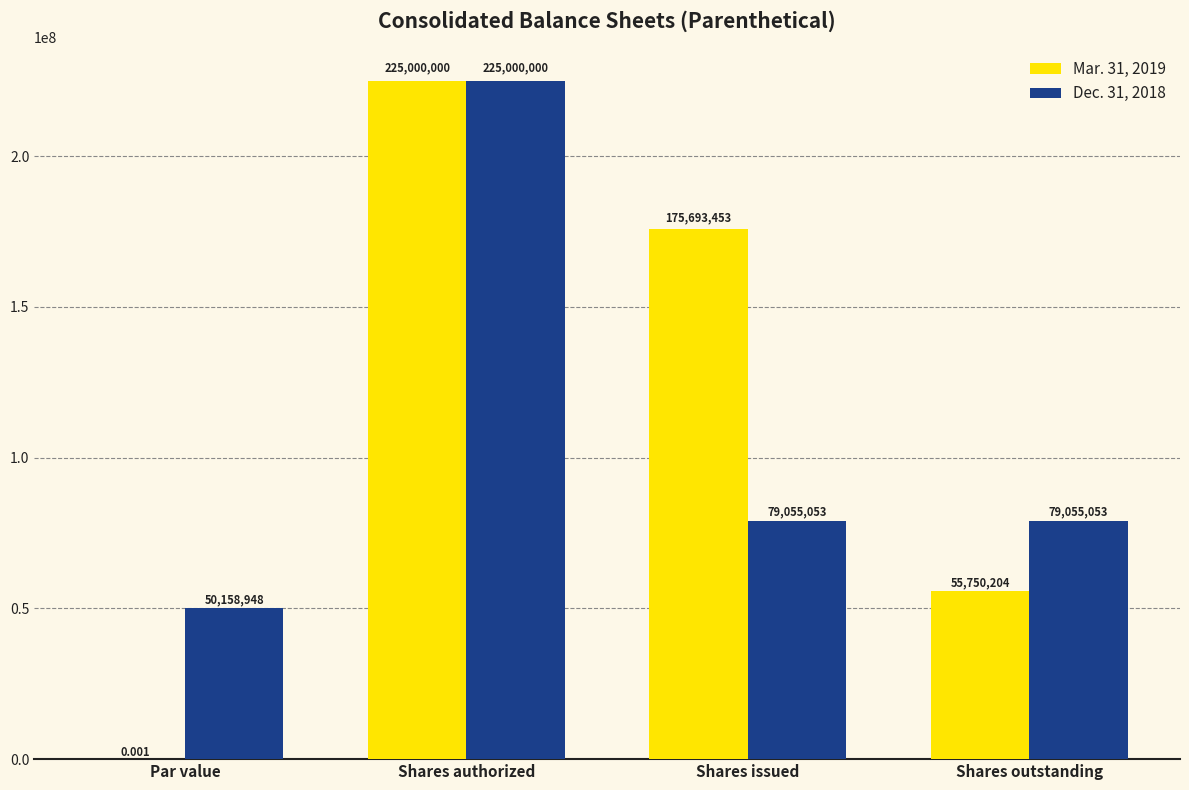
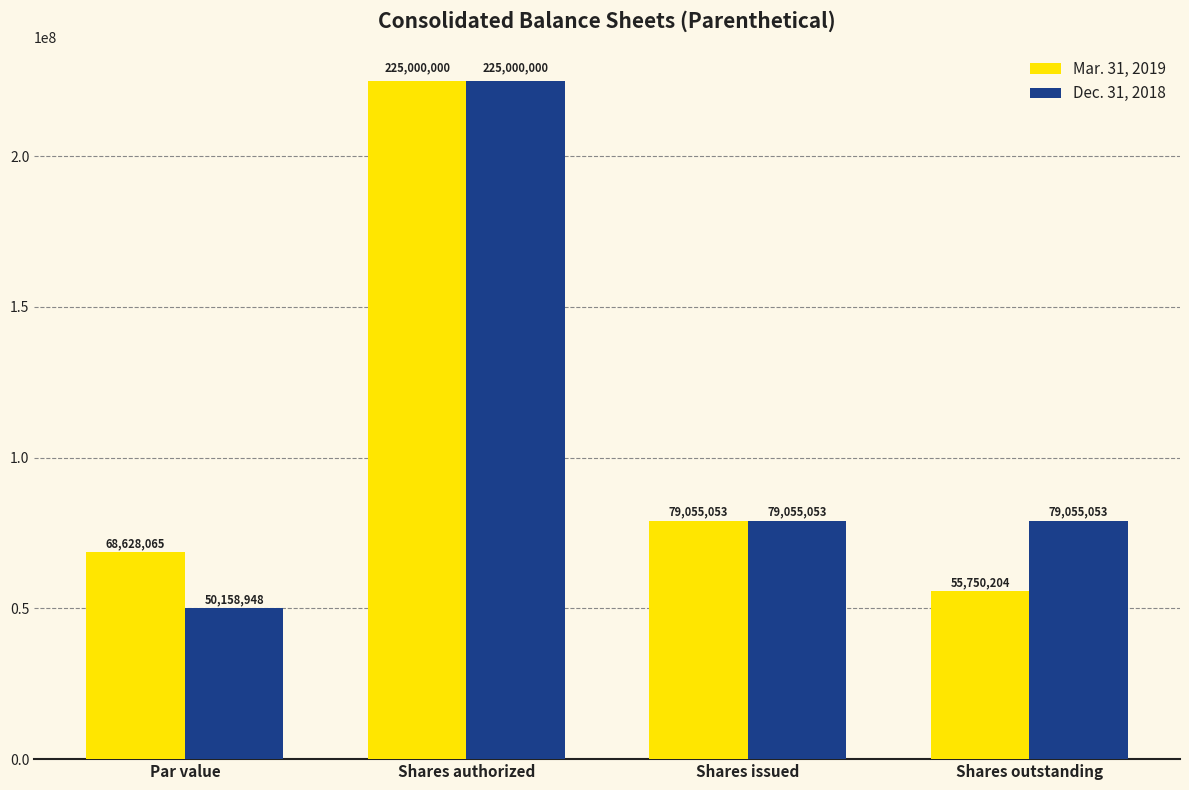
Mar. 31, 2019, Par value: 0.001 -> 68,628,065
Mar. 31, 2019, Shares issued: 175,693,453 -> 79,055,053
